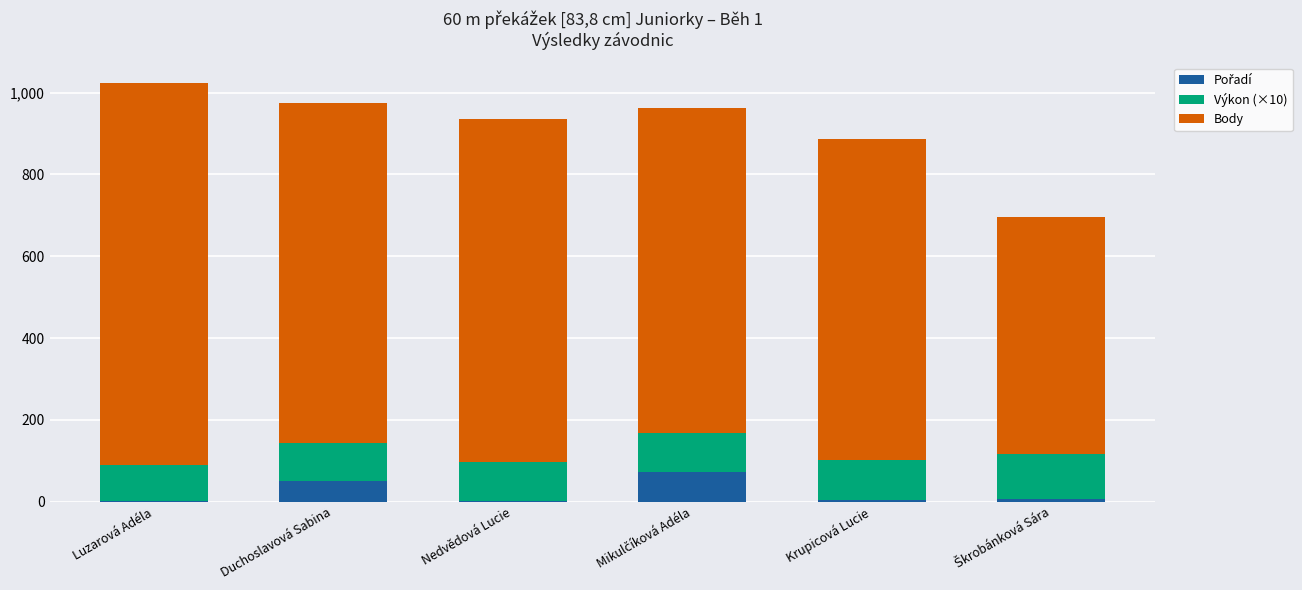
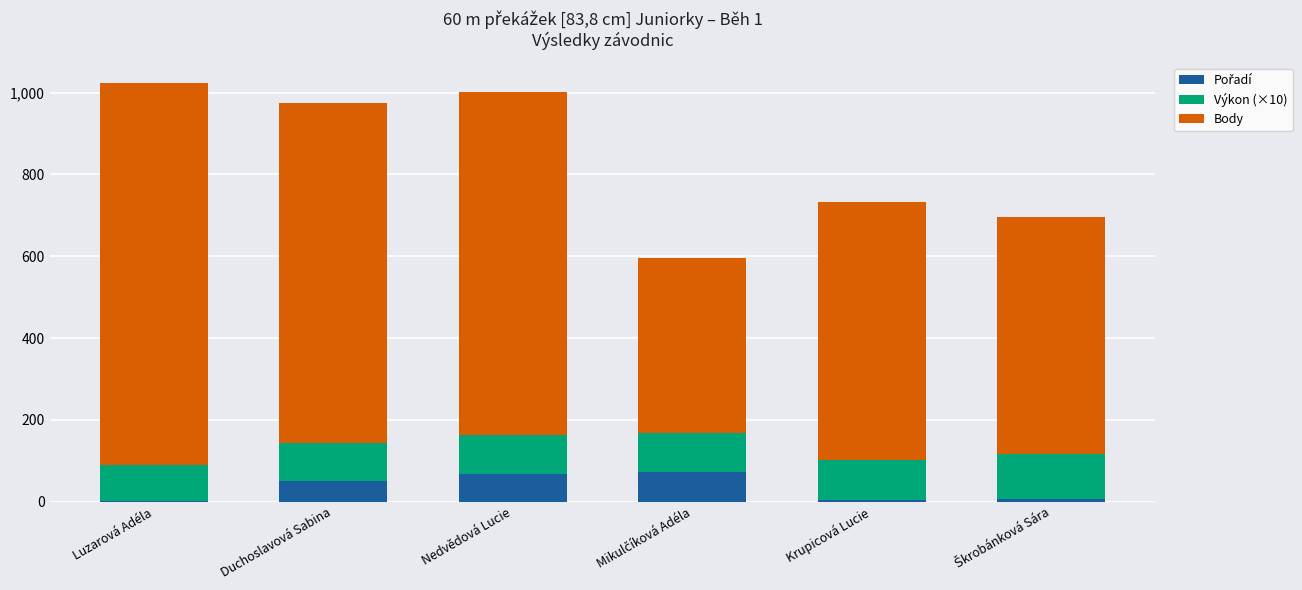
Pořadí, Nedvědová Lucie: 0 -> 70
Body, Mikulčíková Adéla: 800 -> 430
Body, Krupicová Lucie: 790 -> 630
